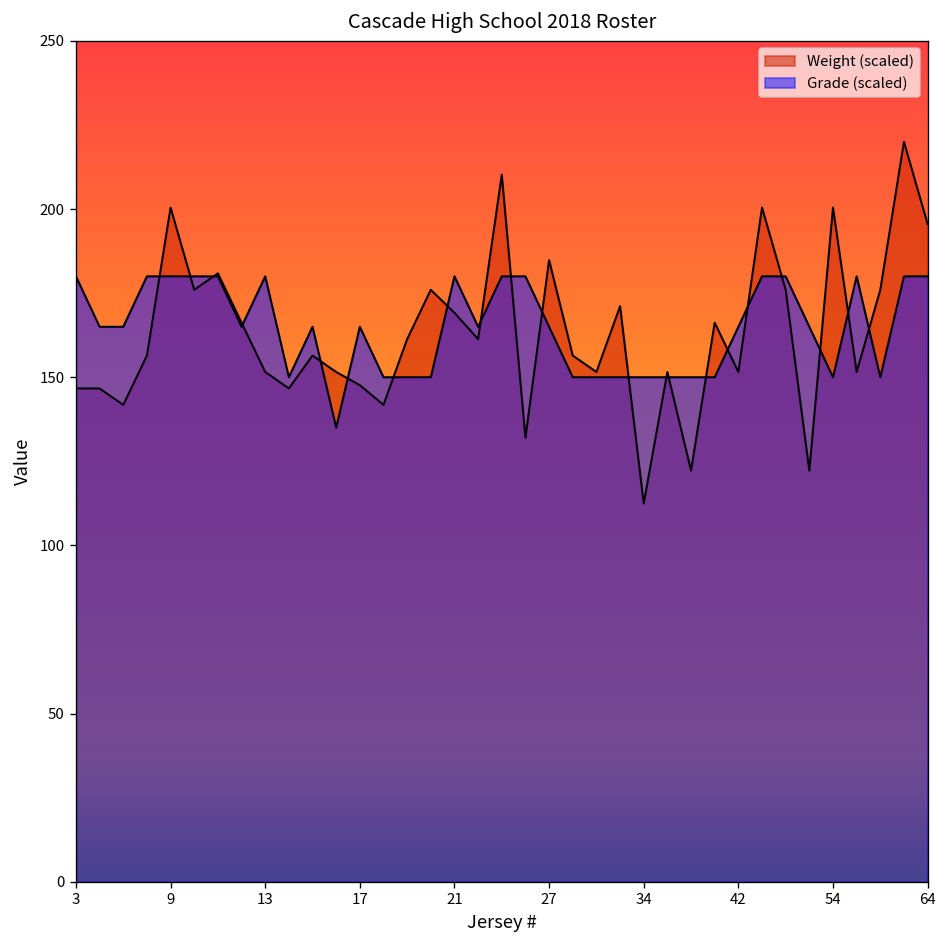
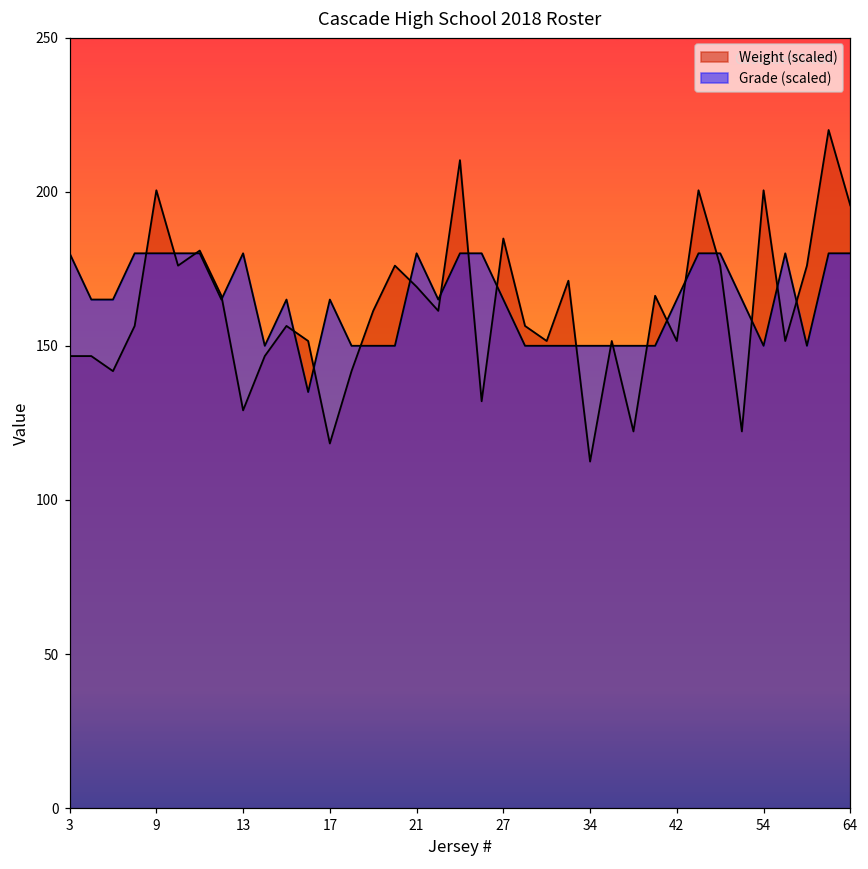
Weight (scaled), 13: 152 -> 129
Weight (scaled), 17: 148 -> 118
